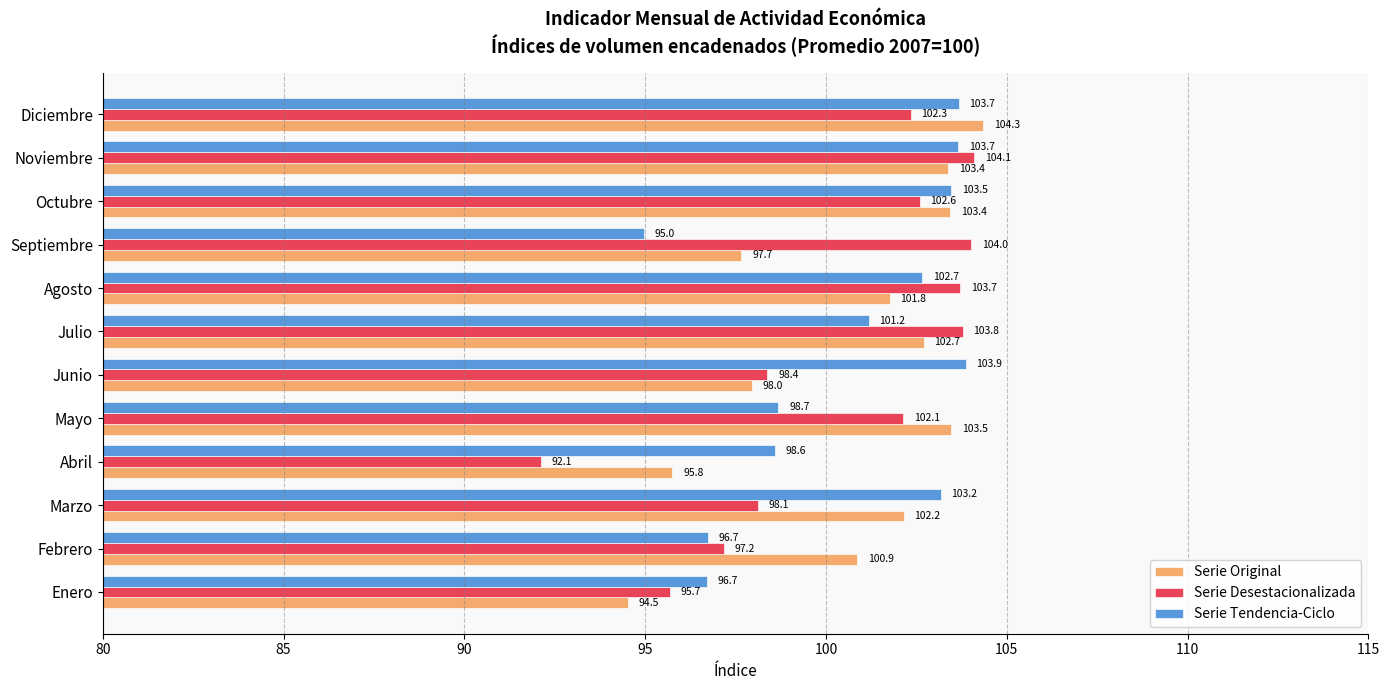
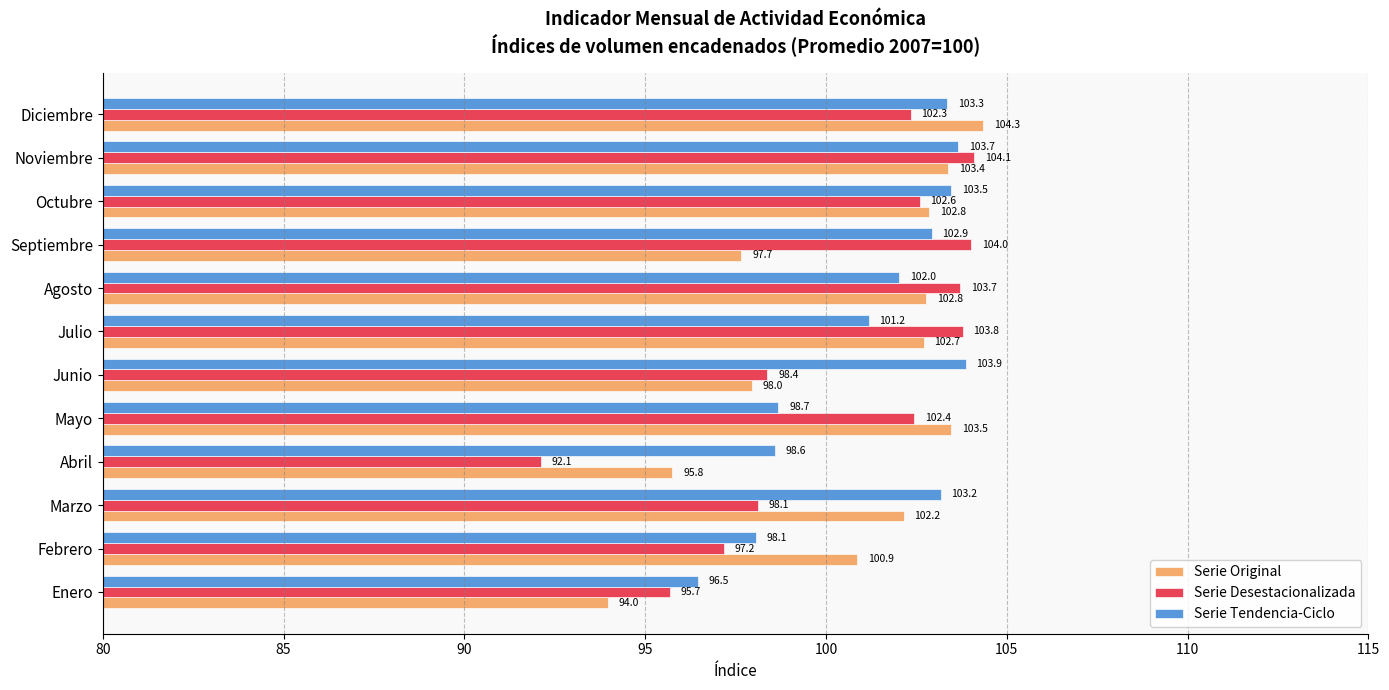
Serie Tendencia-Ciclo, Diciembre: 103.7 -> 103.3
Serie Original, Octubre: 103.4 -> 102.8
Serie Tendencia-Ciclo, Septiembre: 95.0 -> 102.9
Serie Tendencia-Ciclo, Agosto: 102.7 -> 102.0
Serie Original, Agosto: 101.8 -> 102.8
Serie Desestacionalizada, Mayo: 102.1 -> 102.4
Serie Tendencia-Ciclo, Febrero: 96.7 -> 98.1
Serie Tendencia-Ciclo, Enero: 96.7 -> 96.5
Serie Original, Enero: 94.5 -> 94.0
